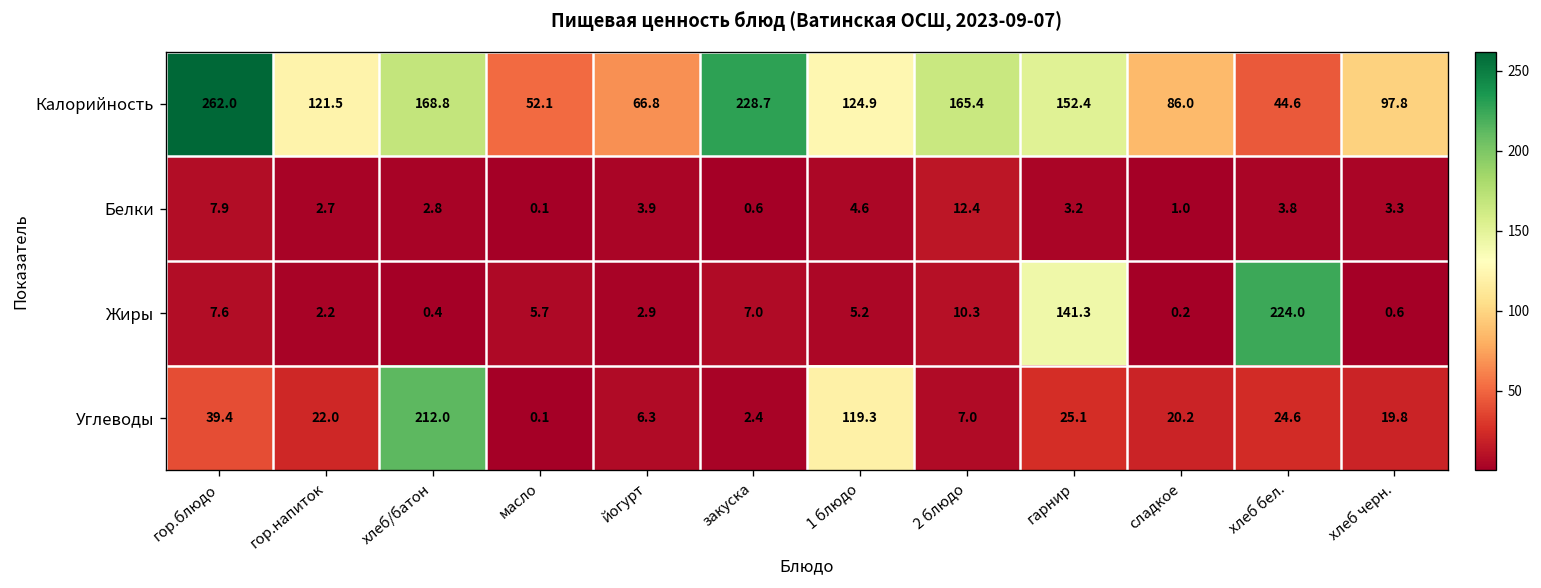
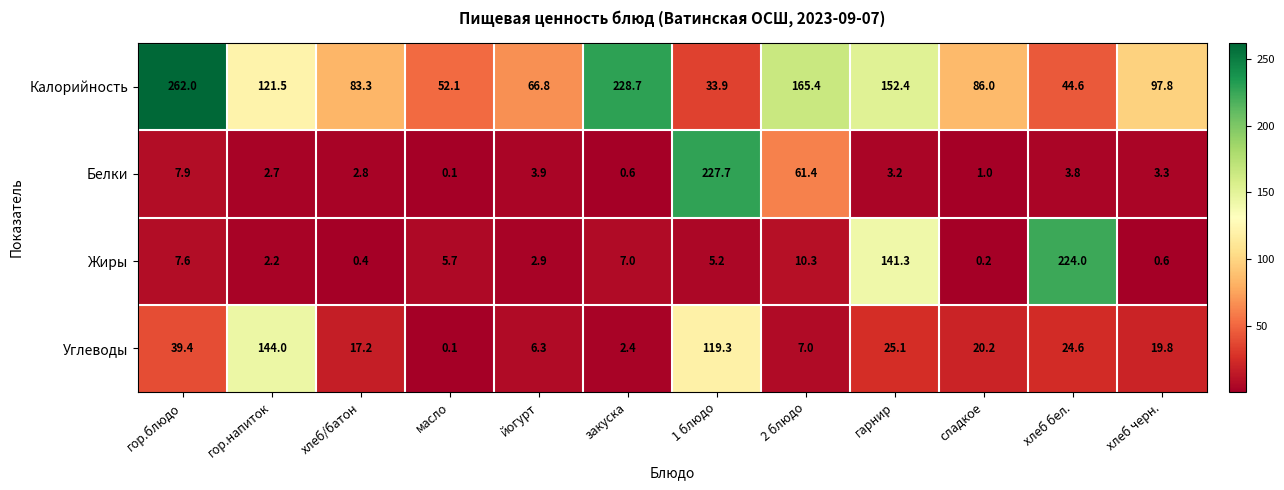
Калорийность, хлеб/батон: 168.8 -> 83.3
Калорийность, 1 блюдо: 124.9 -> 33.9
Белки, 1 блюдо: 4.6 -> 227.7
Белки, 2 блюдо: 12.4 -> 61.4
Углеводы, гор.напиток: 22.0 -> 144.0
Углеводы, хлеб/батон: 212.0 -> 17.2
